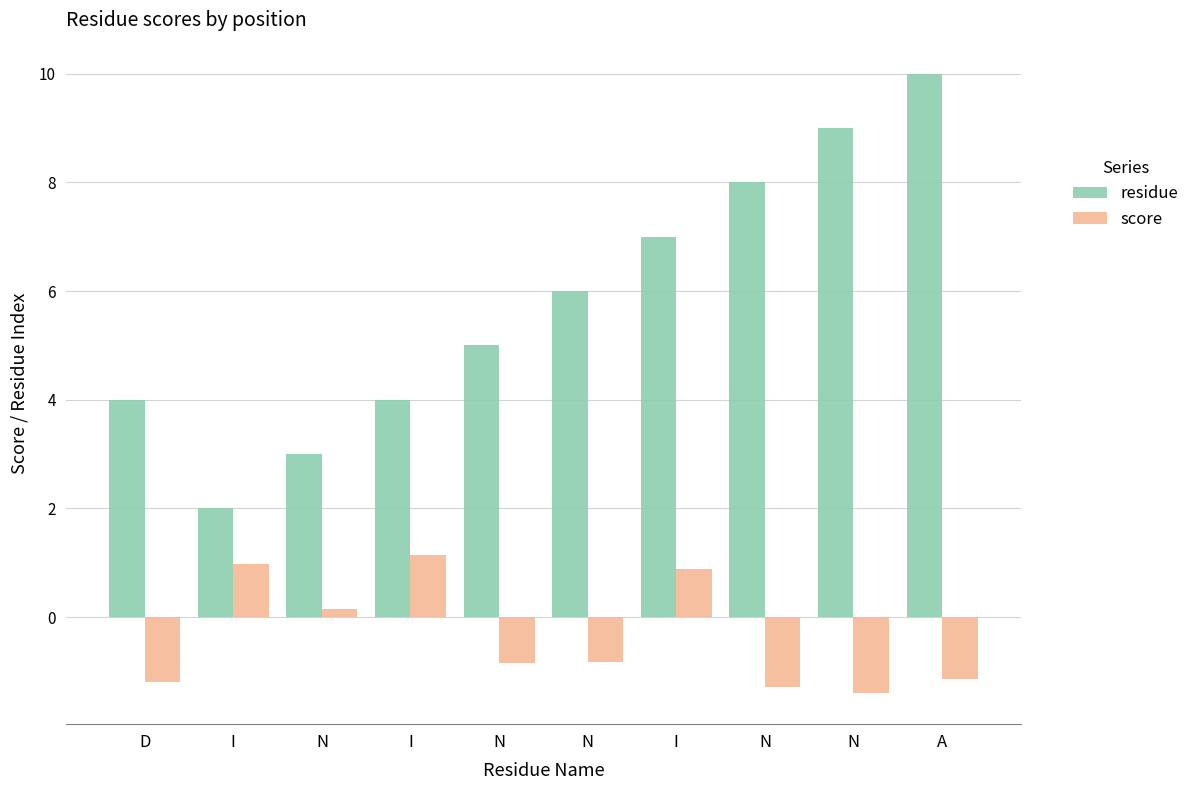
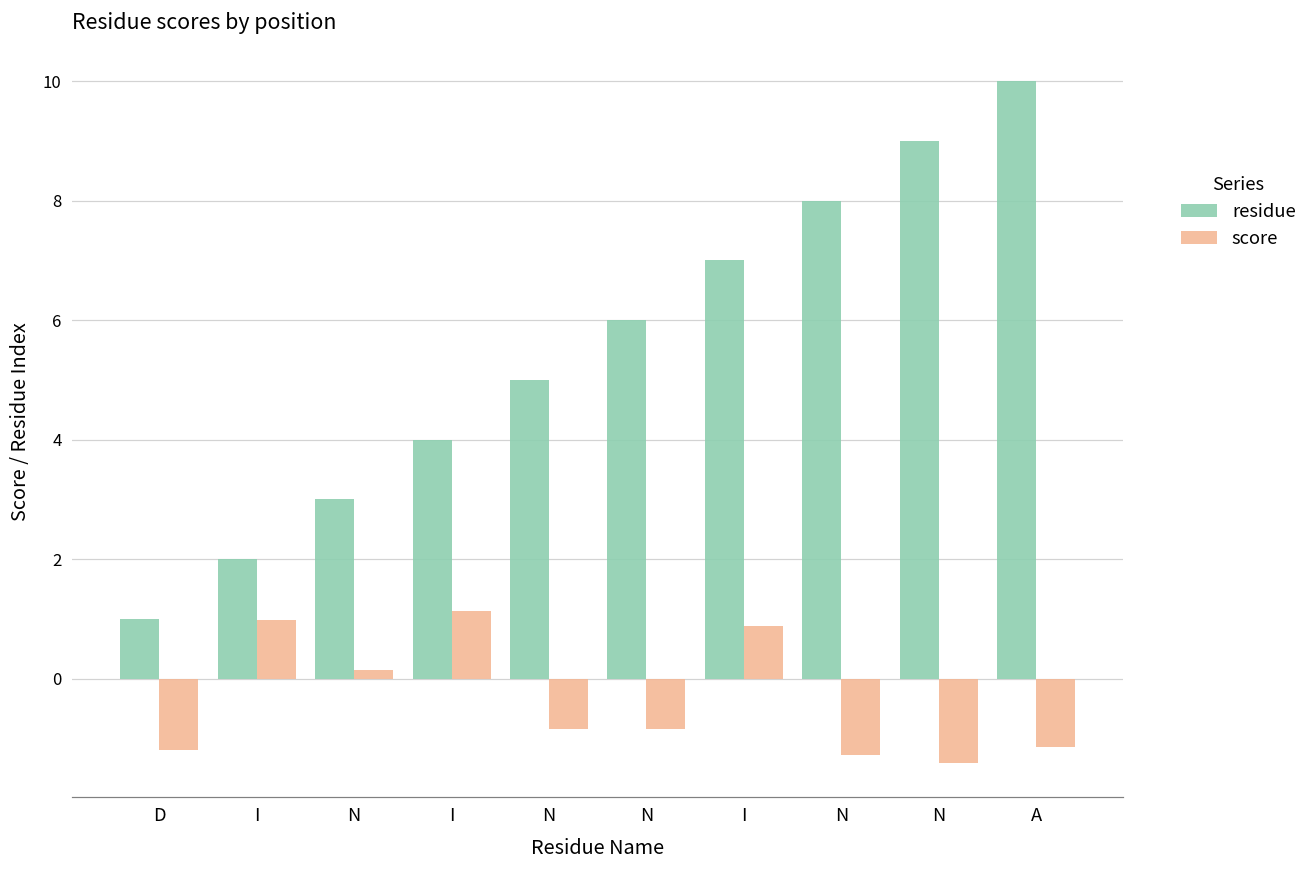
residue, D: 4 -> 1
